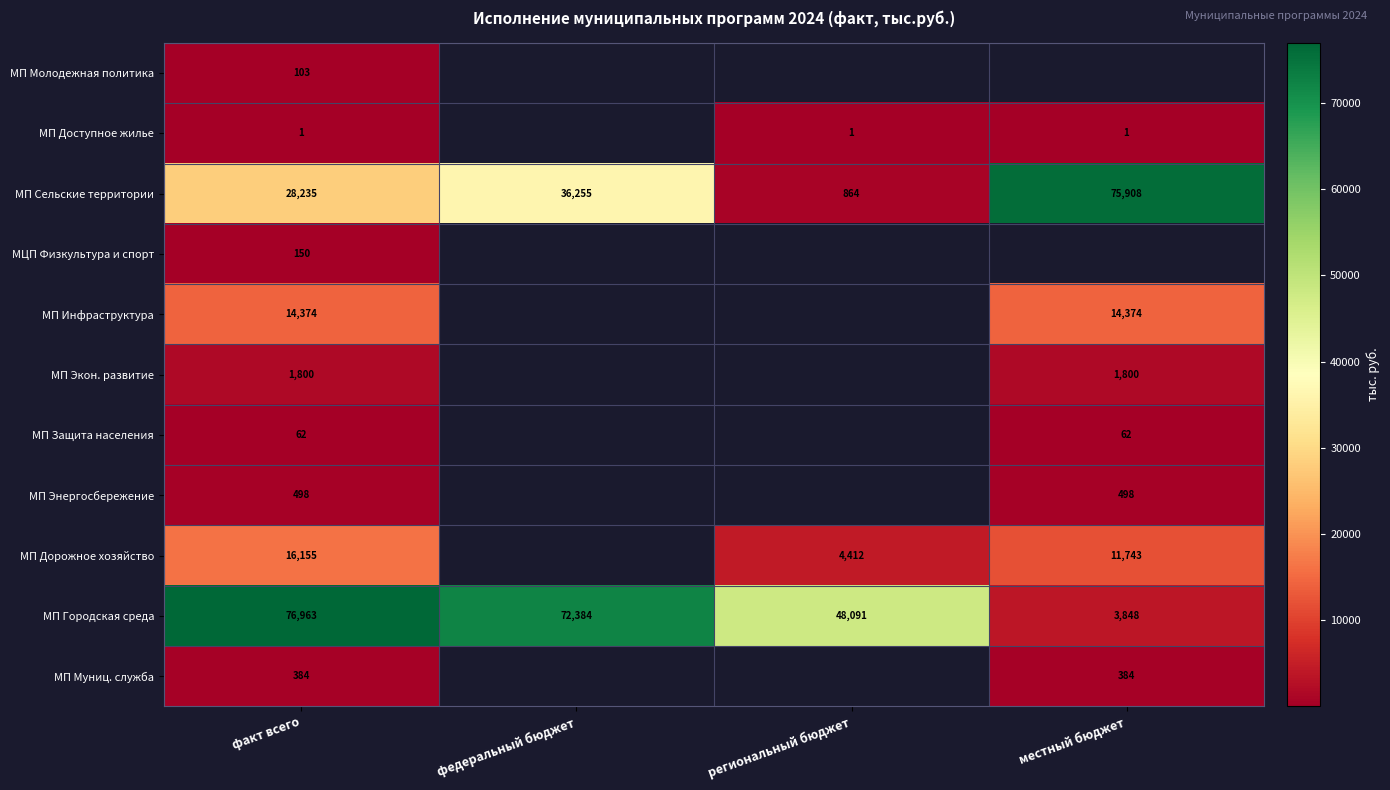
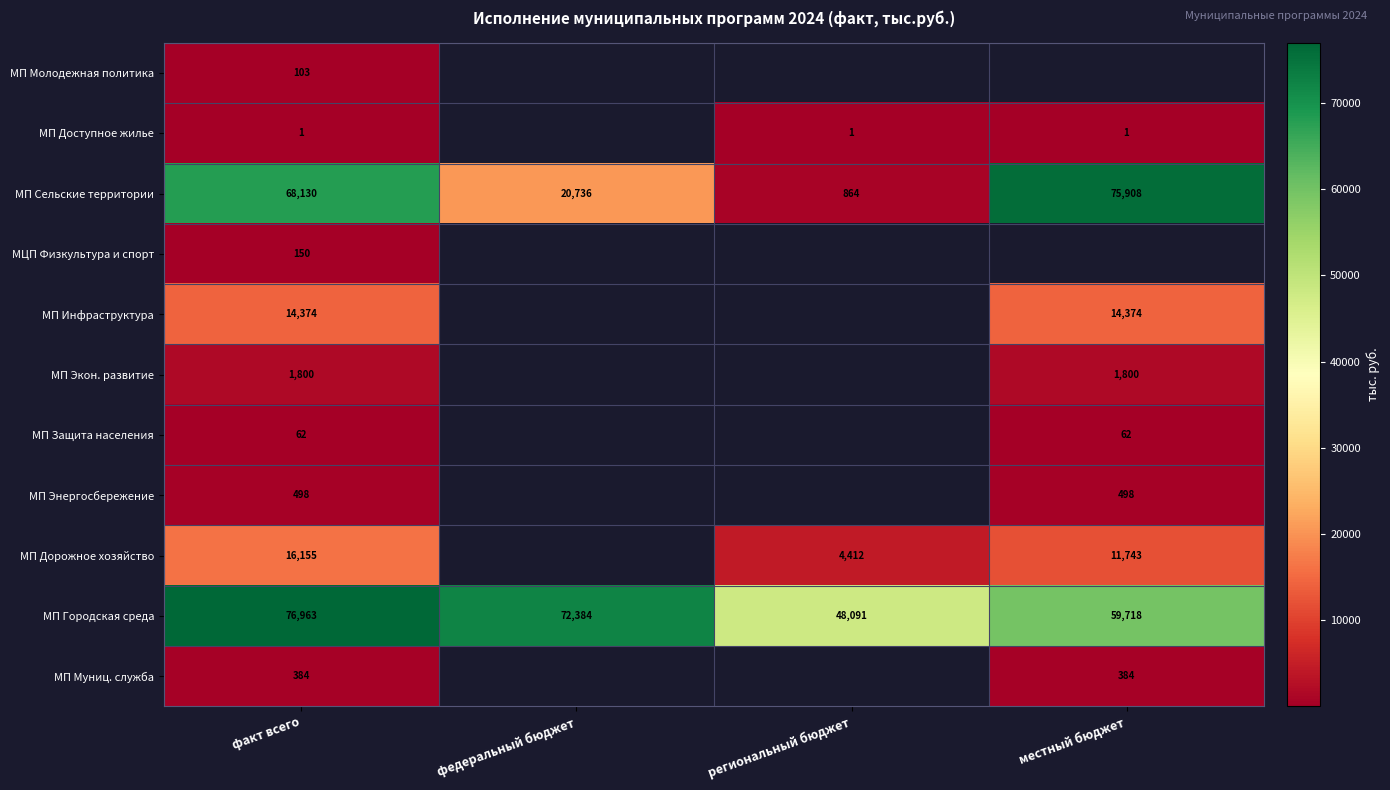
МП Сельские территории, факт всего: 28,235 -> 68,130
МП Сельские территории, федеральный бюджет: 36,255 -> 20,736
МП Городская среда, местный бюджет: 3,848 -> 59,718
